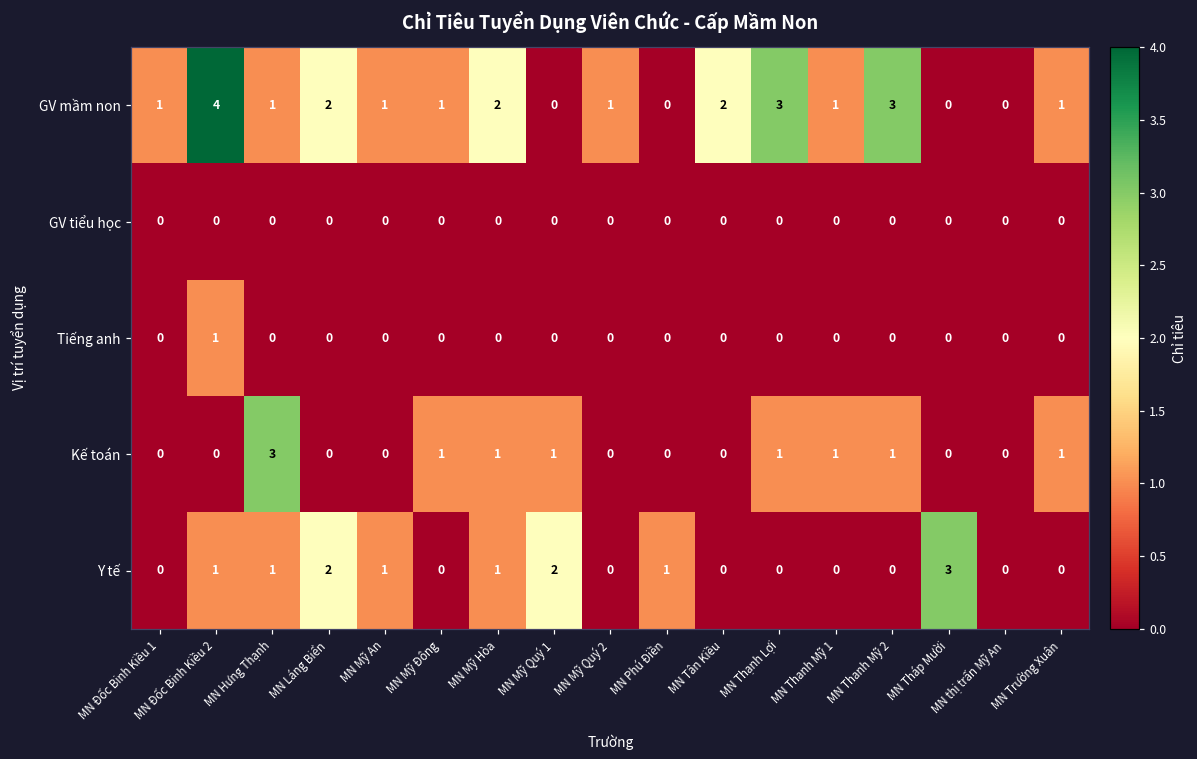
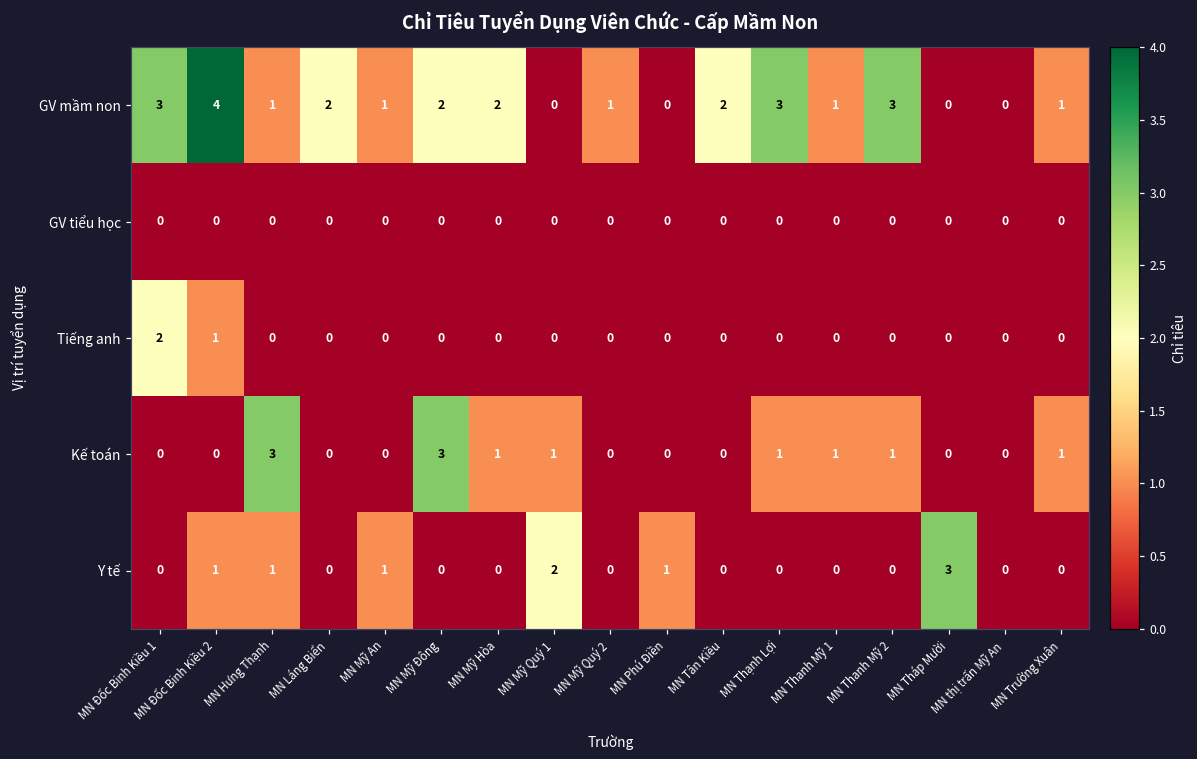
GV mầm non, MN Đốc Binh Kiều 1: 1 -> 3
GV mầm non, MN Mỹ Đông: 1 -> 2
Tiếng anh, MN Đốc Binh Kiều 1: 0 -> 2
Kế toán, MN Mỹ Đông: 1 -> 3
Y tế, MN Láng Biển: 2 -> 0
Y tế, MN Mỹ Hòa: 1 -> 0
